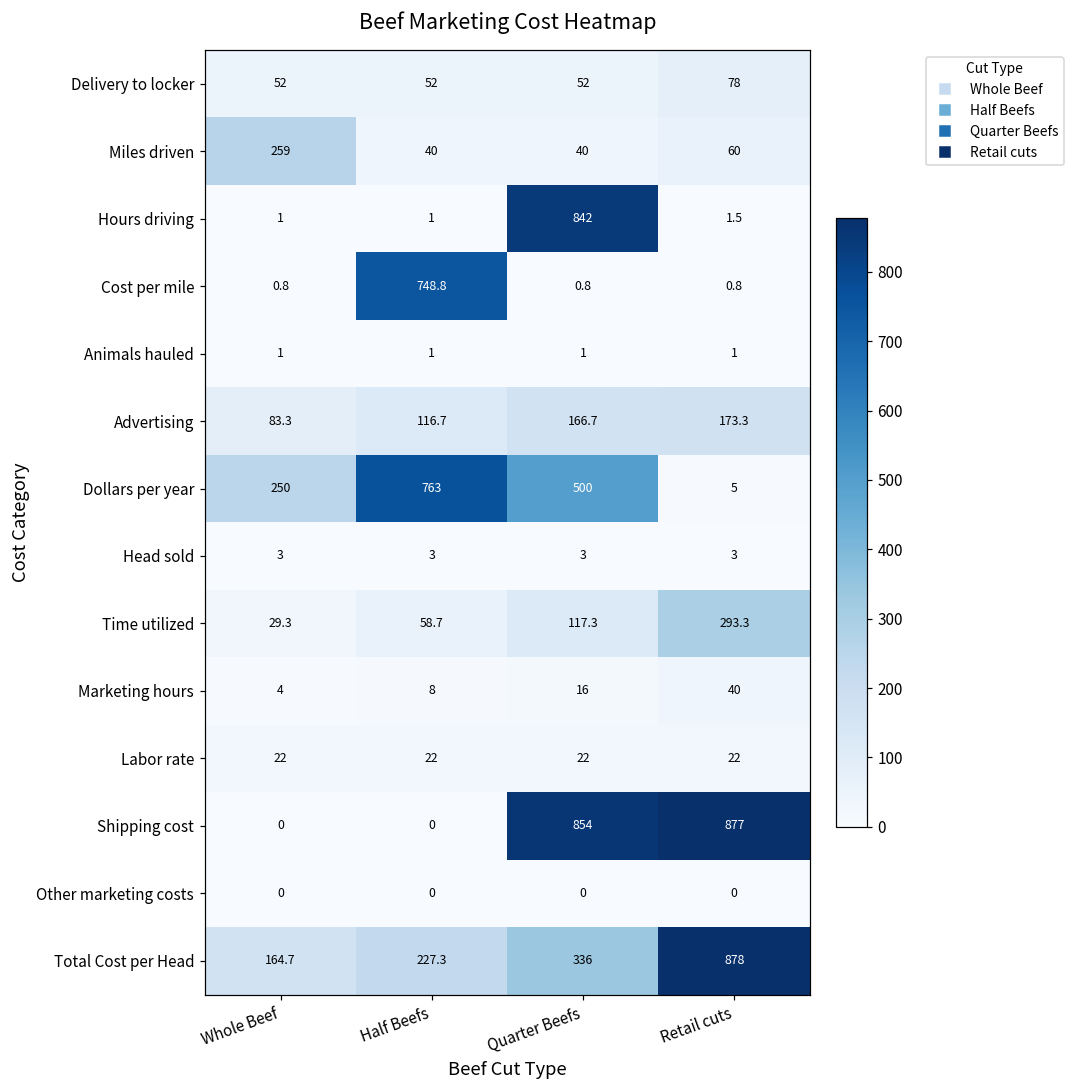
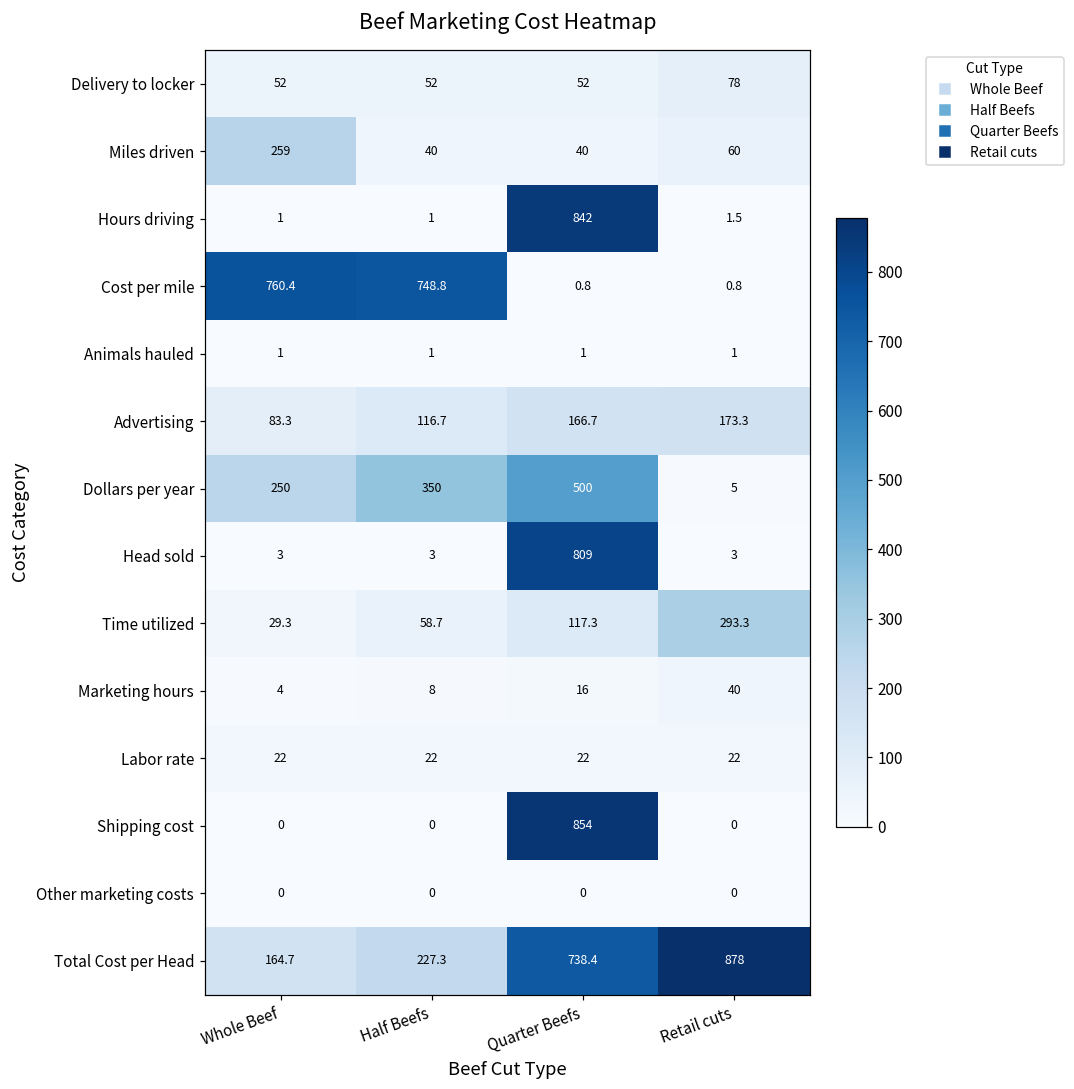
Cost per mile, Whole Beef: 0.8 -> 760.4
Dollars per year, Half Beefs: 763 -> 350
Head sold, Quarter Beefs: 3 -> 809
Shipping cost, Retail cuts: 877 -> 0
Total Cost per Head, Quarter Beefs: 336 -> 738.4
